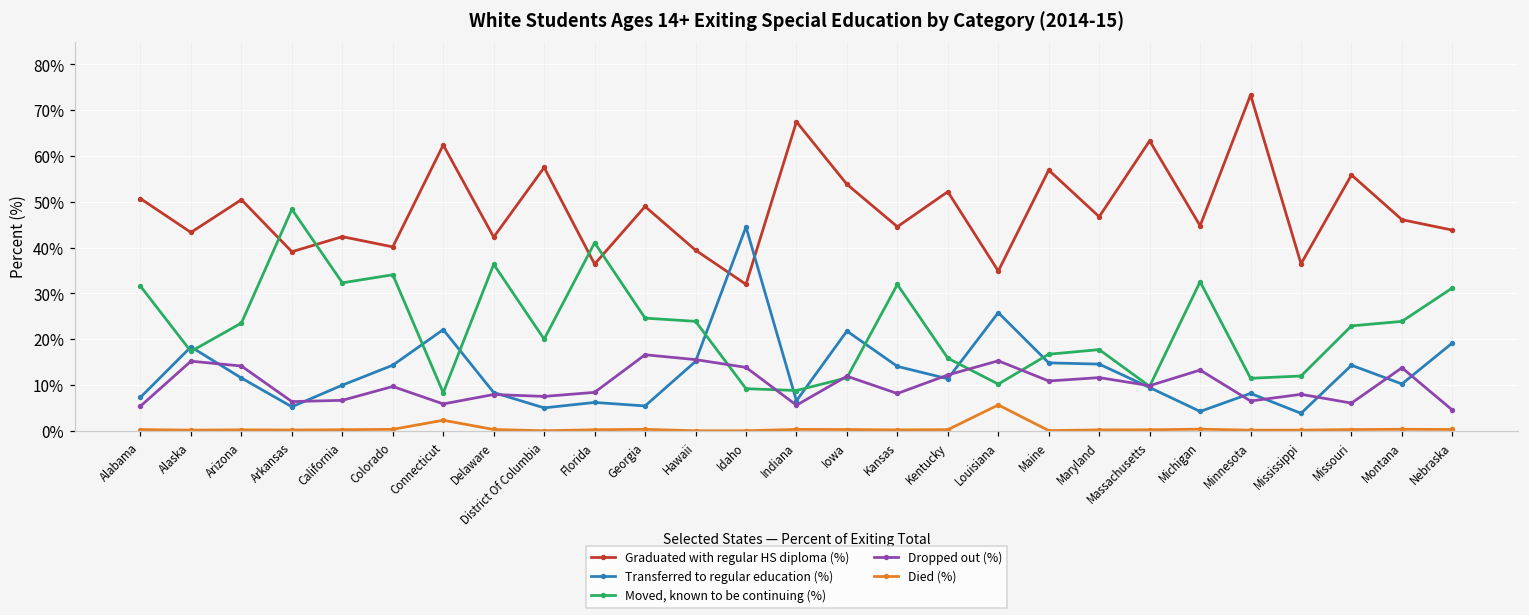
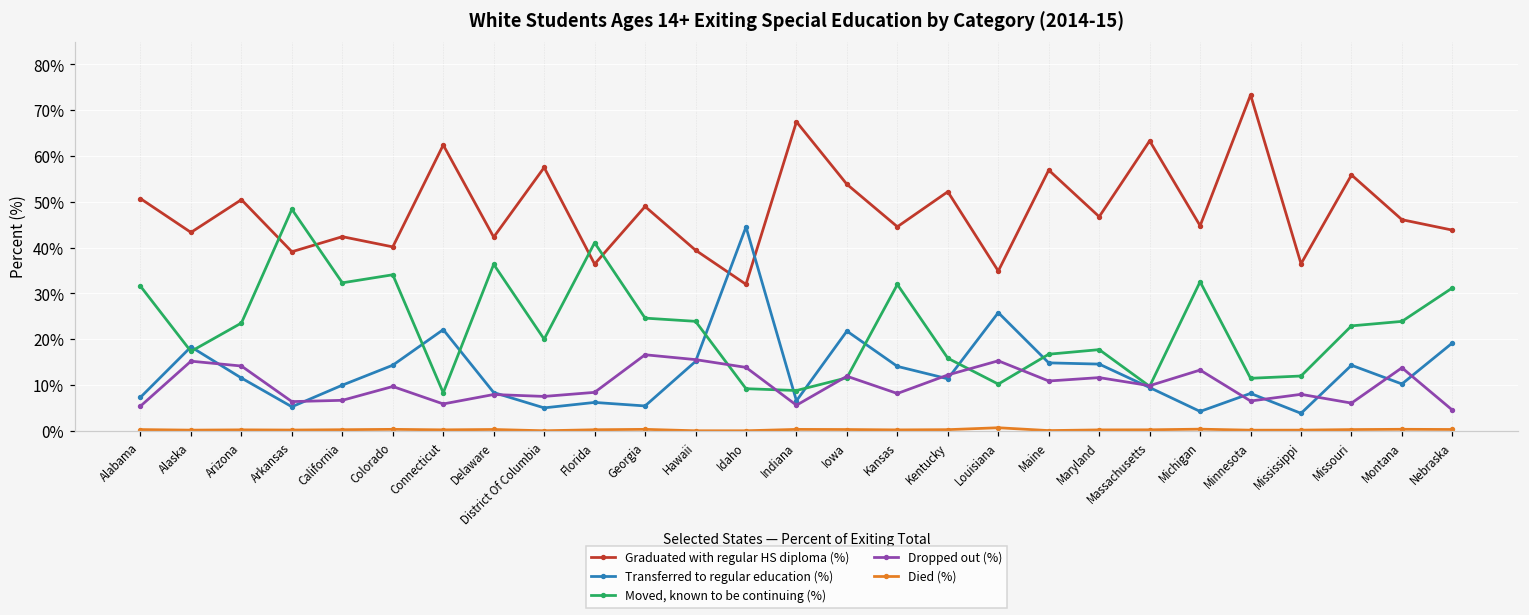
Died (%), Connecticut: 2% -> 0%
Died (%), Louisiana: 6% -> 1%
